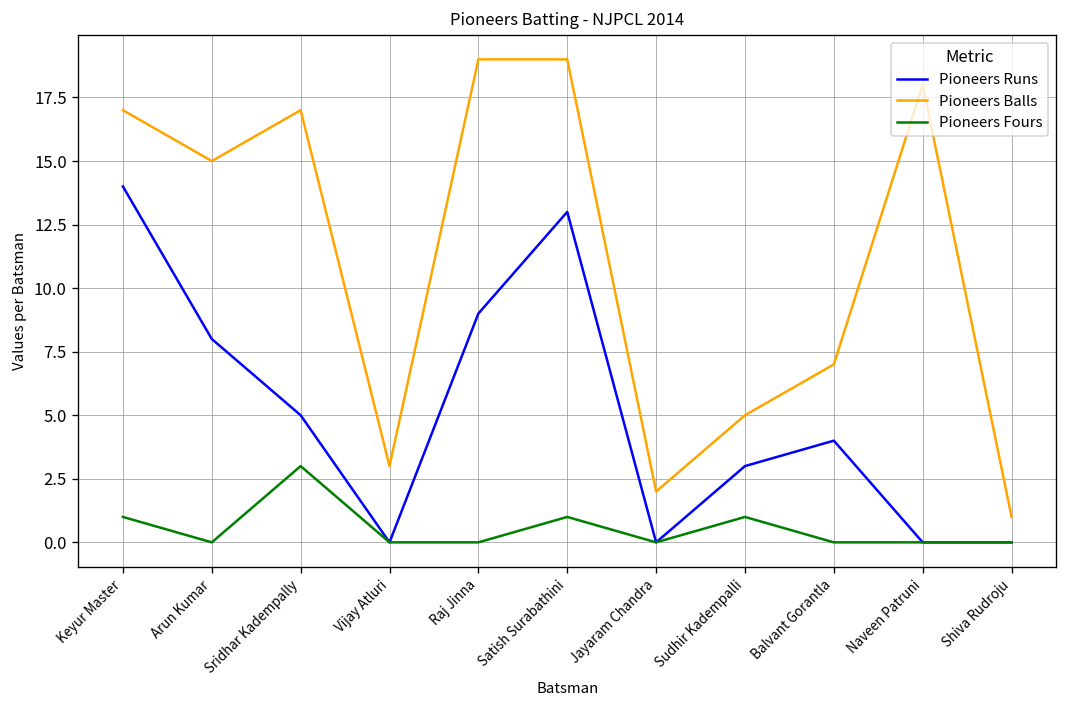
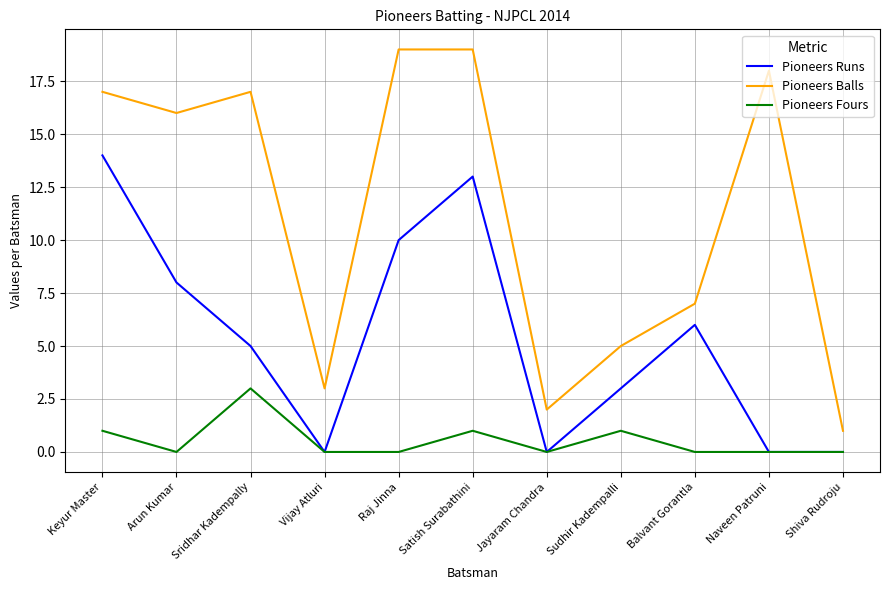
Pioneers Balls, Arun Kumar: 15 -> 16
Pioneers Runs, Raj Jinna: 9 -> 10
Pioneers Runs, Balvant Gorantla: 4 -> 6
